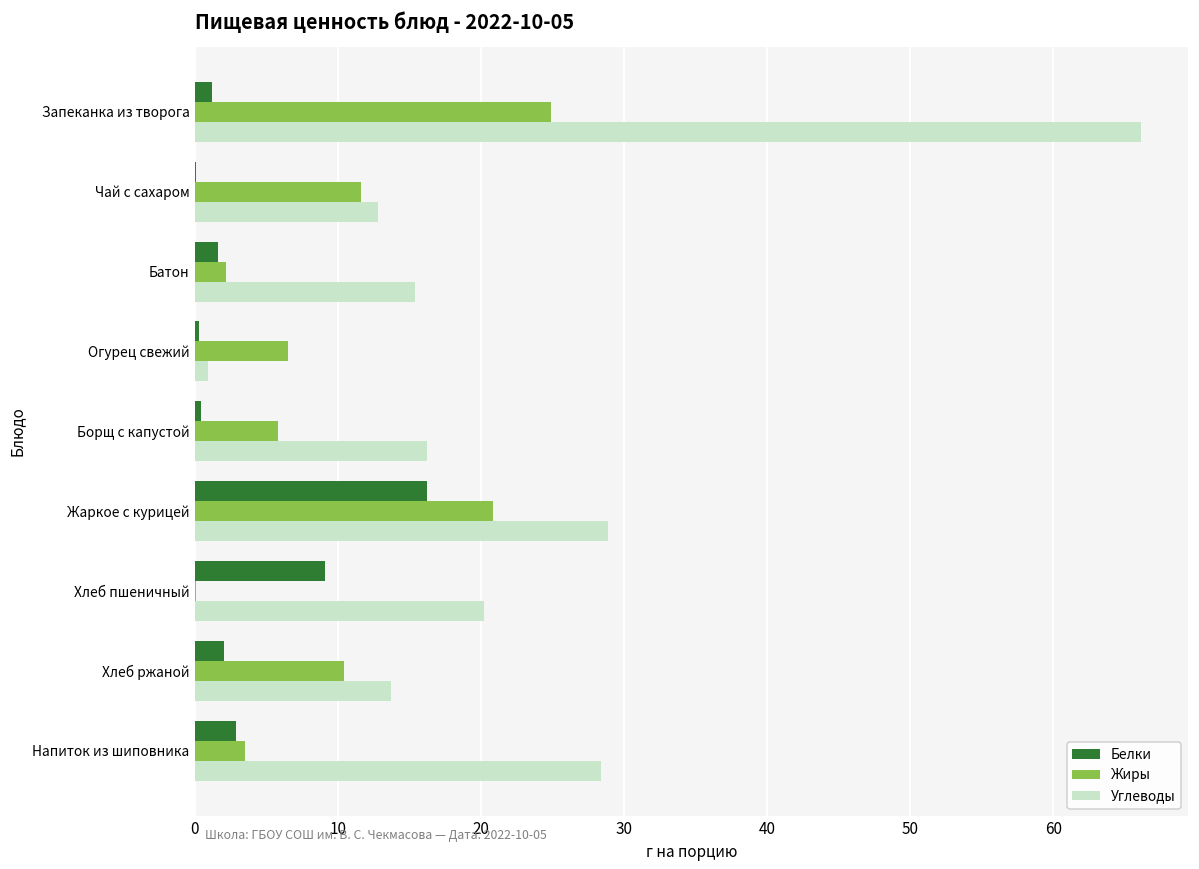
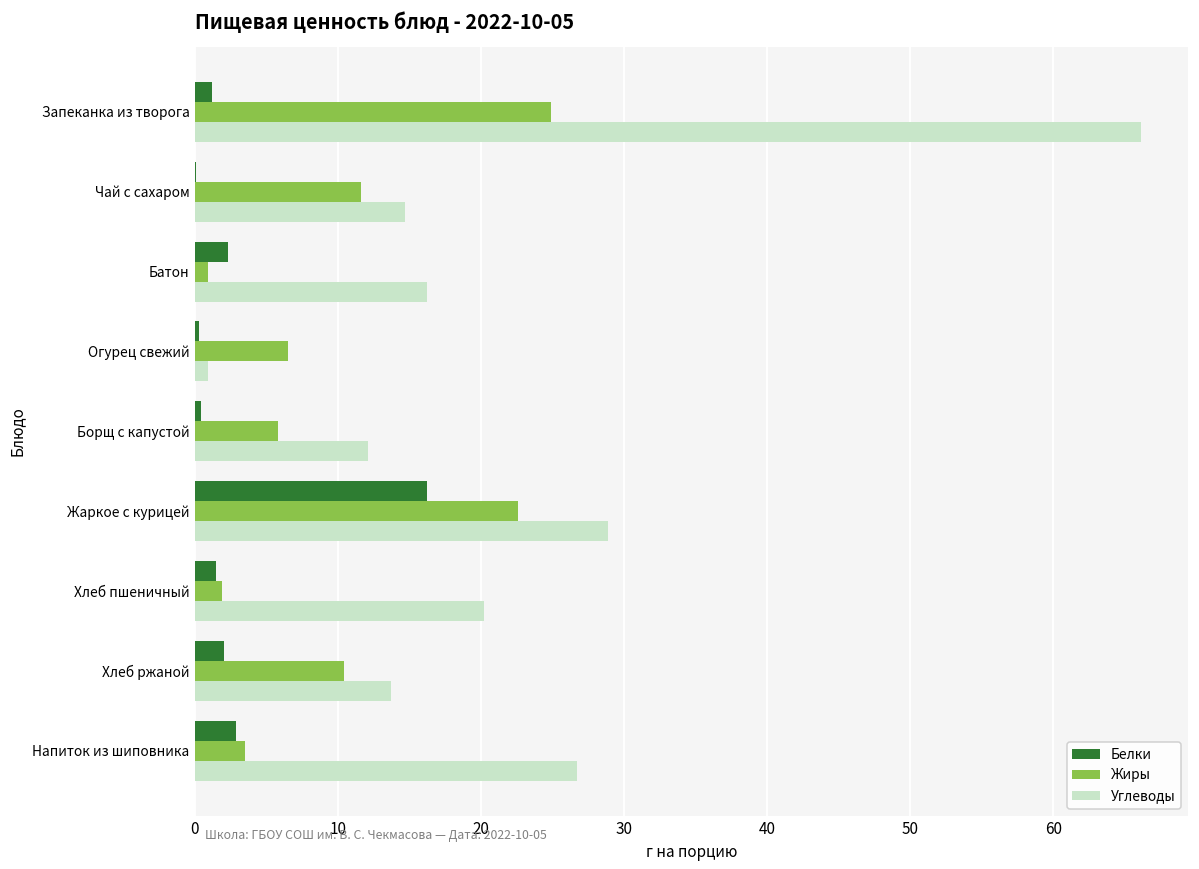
Углеводы, Чай с сахаром: 12.8 -> 14.7
Белки, Батон: 1.6 -> 2.3
Жиры, Батон: 2.2 -> 0.9
Углеводы, Батон: 15.4 -> 16.2
Углеводы, Борщ с капустой: 16.2 -> 12.1
Жиры, Жаркое с курицей: 20.8 -> 22.6
Белки, Хлеб пшеничный: 9.1 -> 1.5
Жиры, Хлеб пшеничный: 0.1 -> 1.9
Углеводы, Напиток из шиповника: 28.4 -> 26.7
